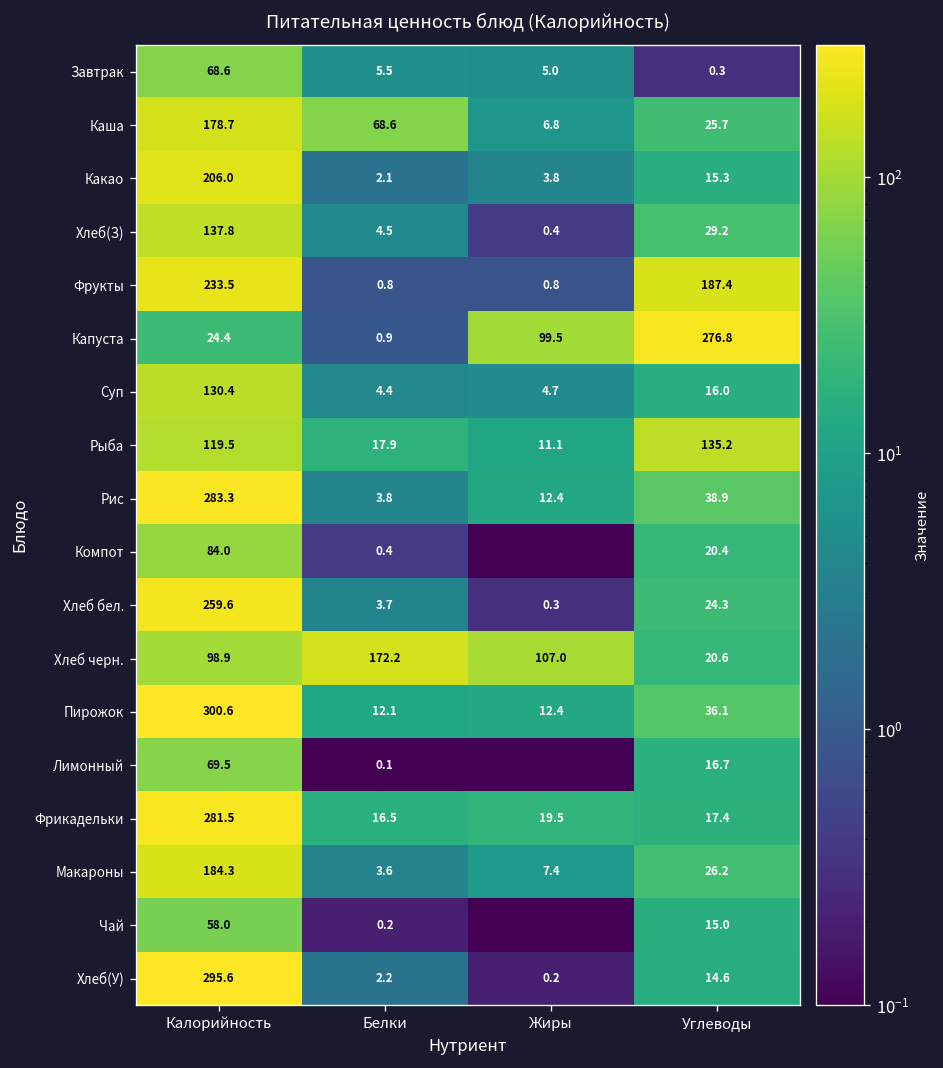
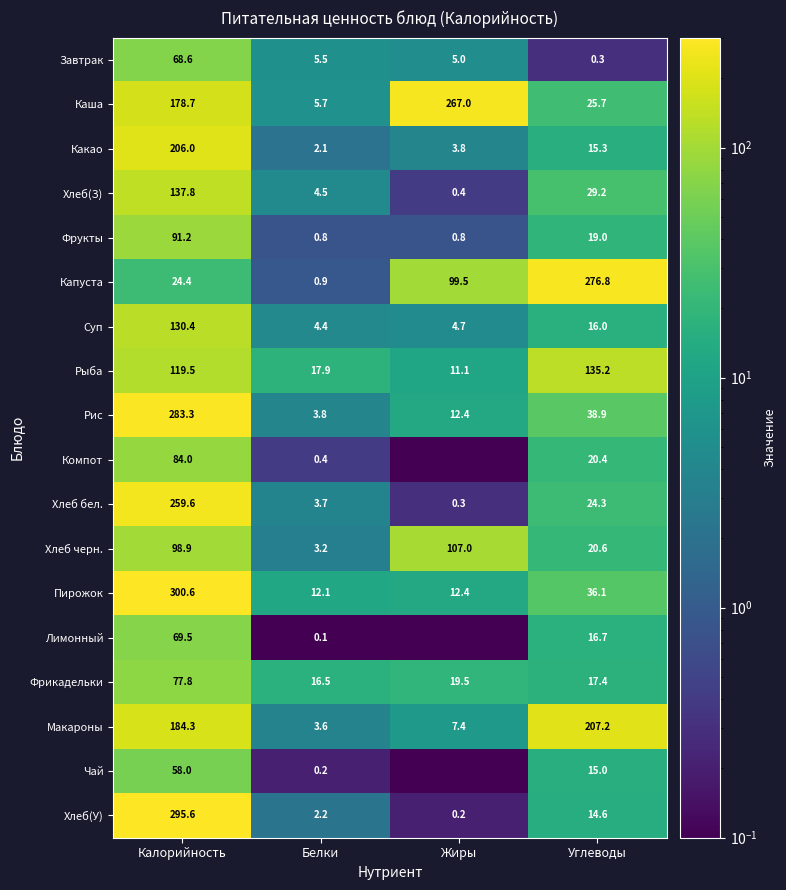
Каша, Белки: 68.6 -> 5.7
Каша, Жиры: 6.8 -> 267.0
Фрукты, Калорийность: 233.5 -> 91.2
Фрукты, Углеводы: 187.4 -> 19.0
Хлеб черн., Белки: 172.2 -> 3.2
Фрикадельки, Калорийность: 281.5 -> 77.8
Макароны, Углеводы: 26.2 -> 207.2
